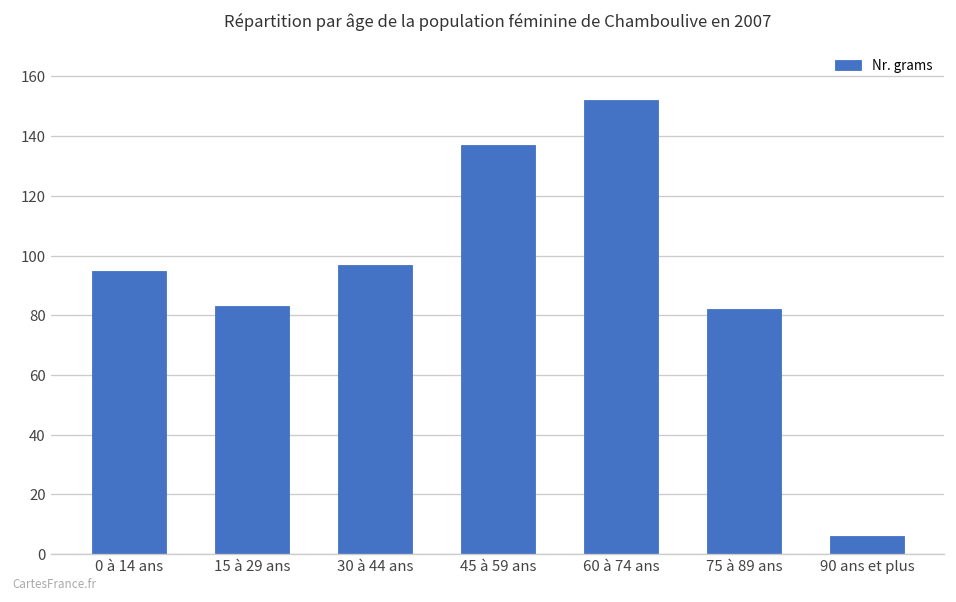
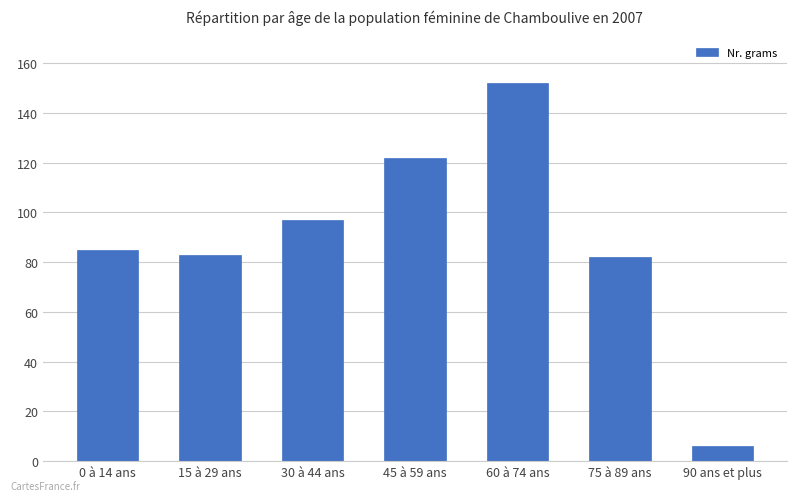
0 à 14 ans: 95 -> 85
45 à 59 ans: 137 -> 122
